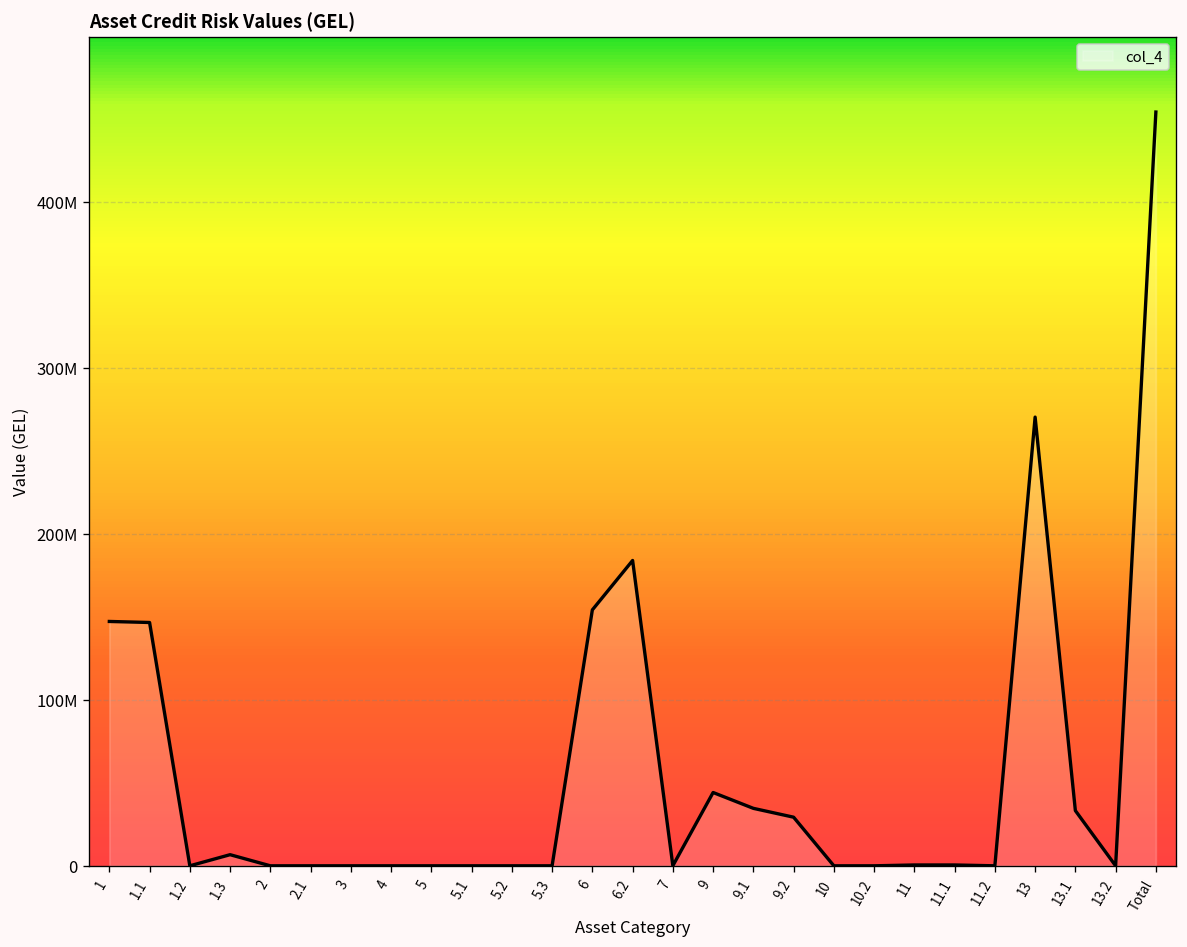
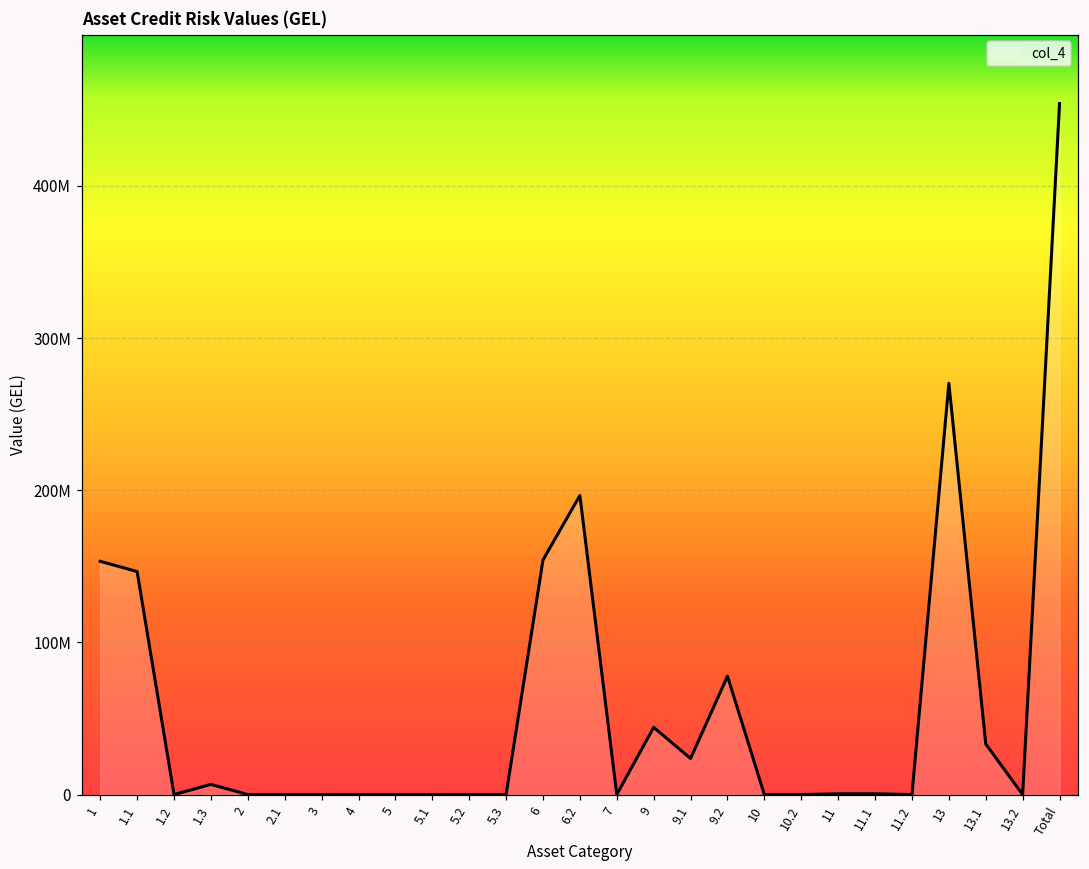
1: 147000000 -> 153000000
6.2: 184000000 -> 197000000
9.1: 35000000 -> 24000000
9.2: 29000000 -> 78000000
